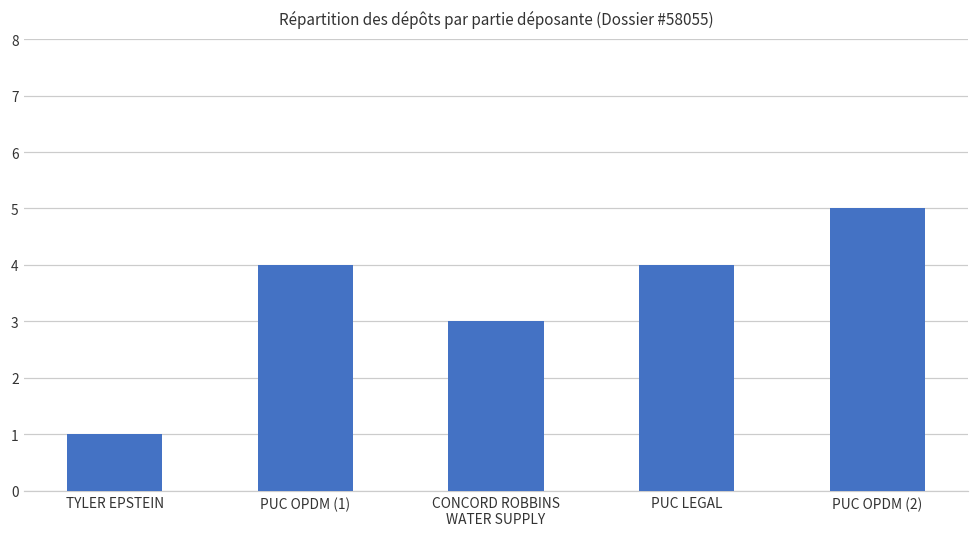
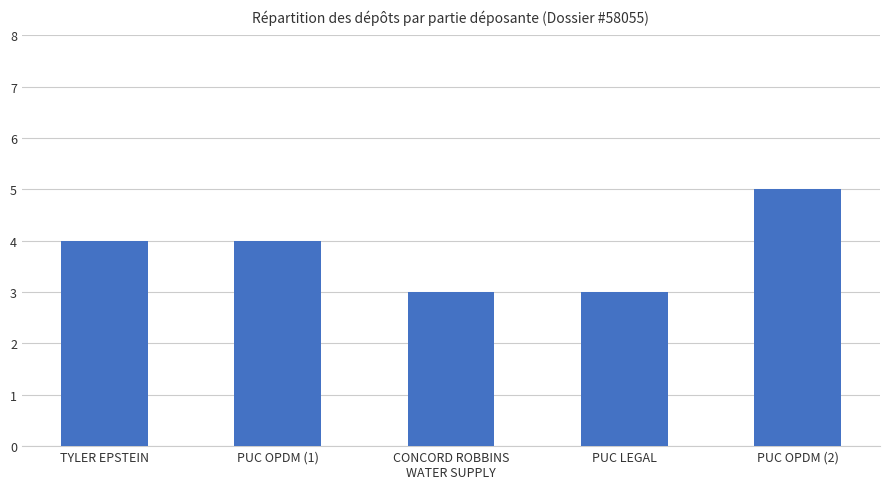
TYLER EPSTEIN: 1 -> 4
PUC LEGAL: 4 -> 3
